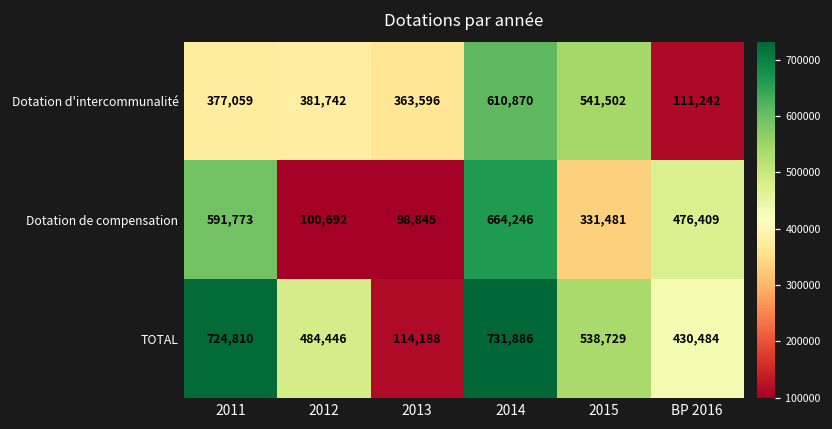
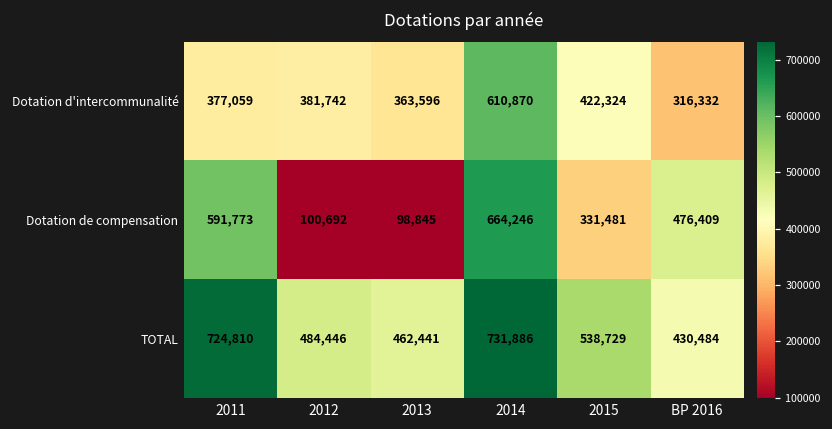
Dotation d'intercommunalité, 2015: 541,502 -> 422,324
Dotation d'intercommunalité, BP 2016: 111,242 -> 316,332
TOTAL, 2013: 114,188 -> 462,441
